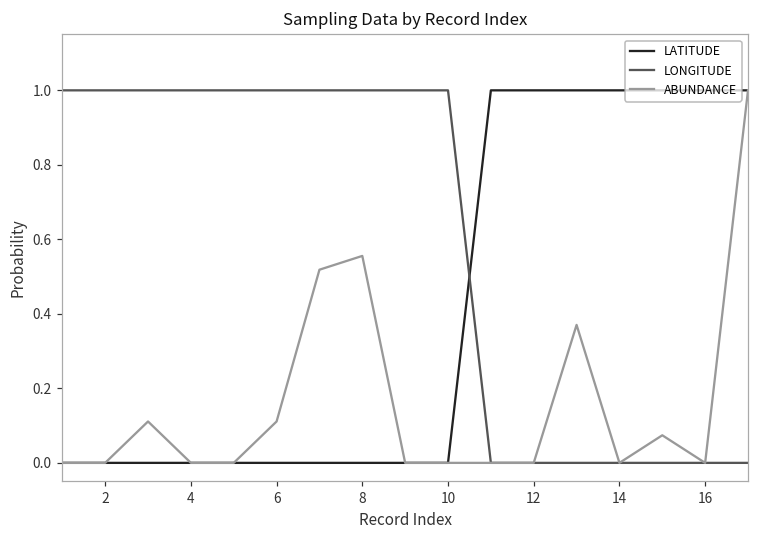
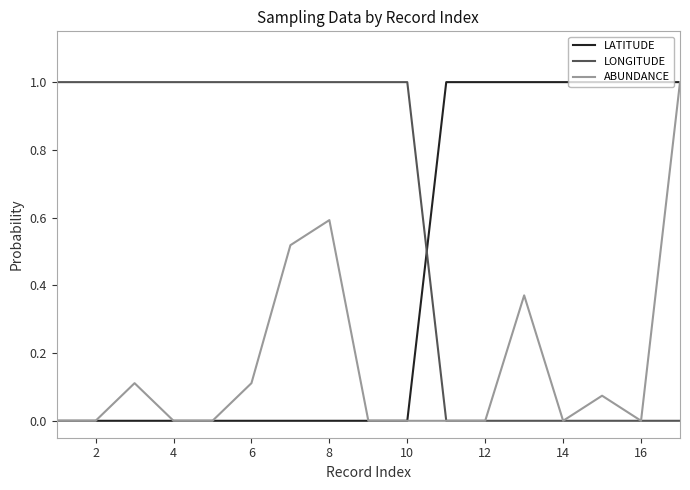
ABUNDANCE, 8: 0.56 -> 0.59
